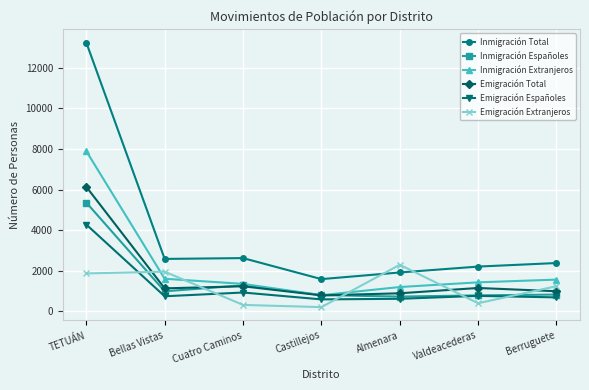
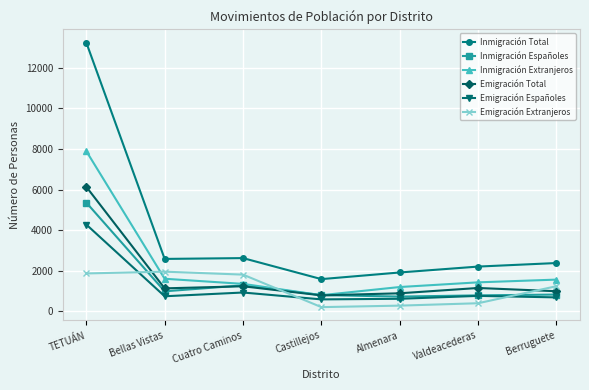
Emigración Extranjeros, Cuatro Caminos: 300 -> 1800
Emigración Extranjeros, Almenara: 2300 -> 300
